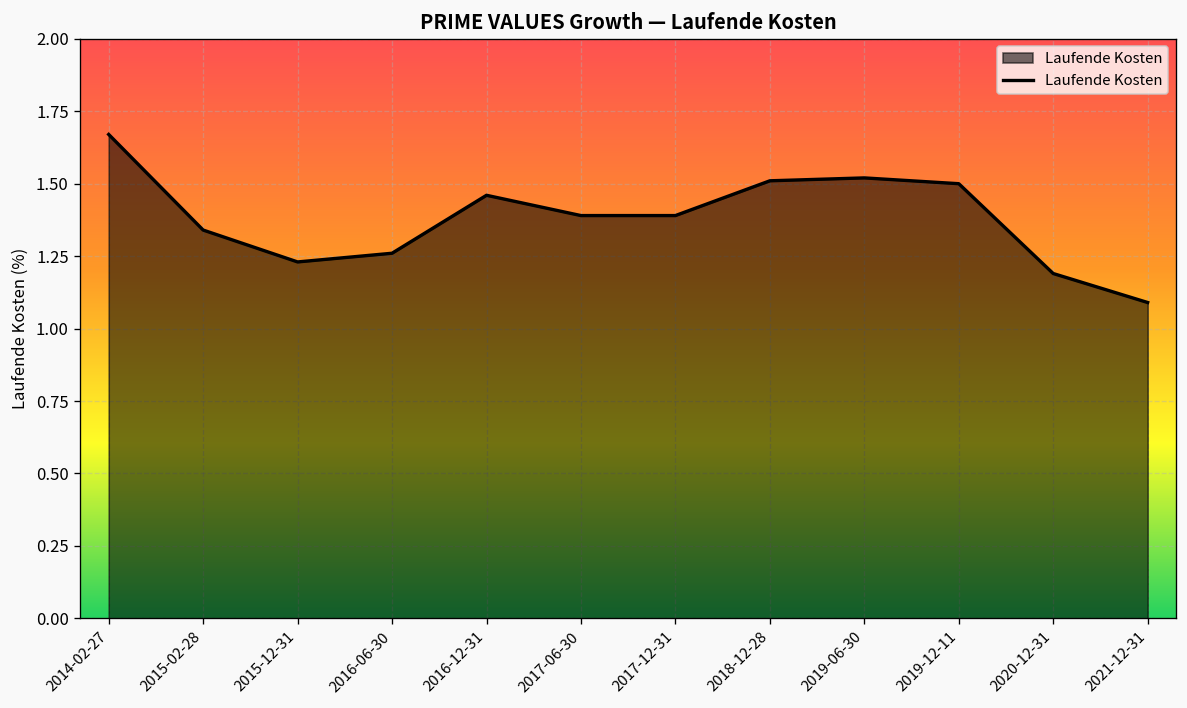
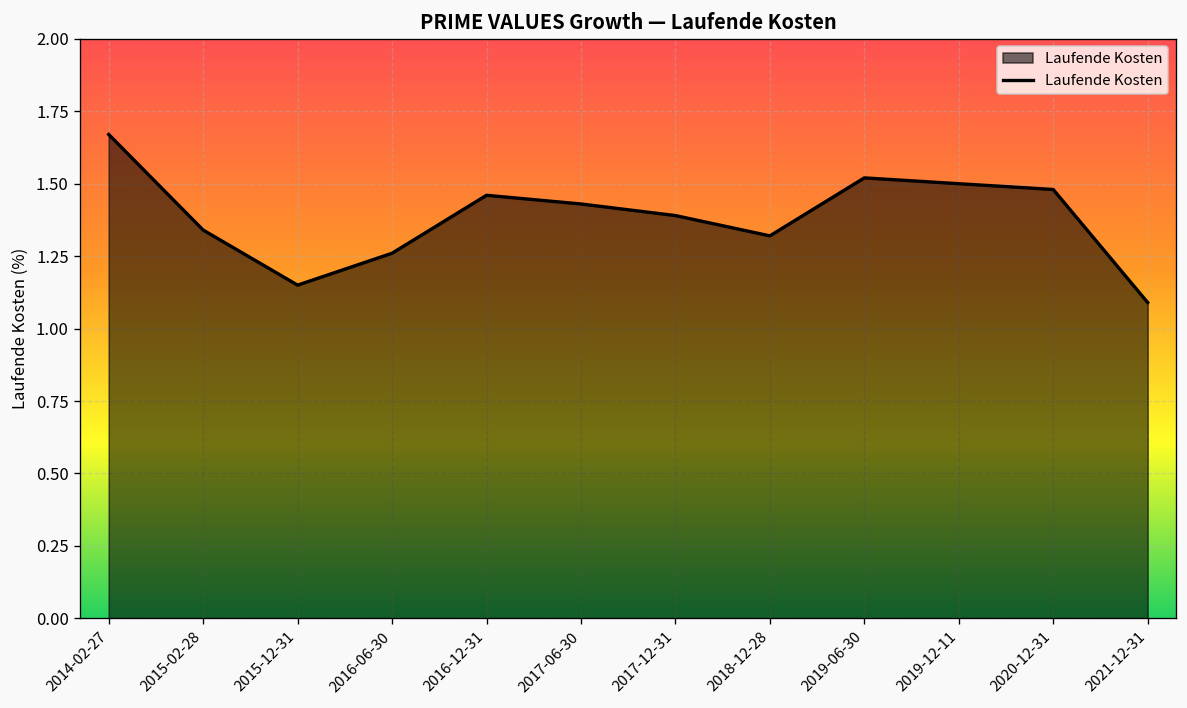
2015-12-31: 1.23 -> 1.15
2017-06-30: 1.39 -> 1.43
2018-12-28: 1.51 -> 1.32
2020-12-31: 1.19 -> 1.48
